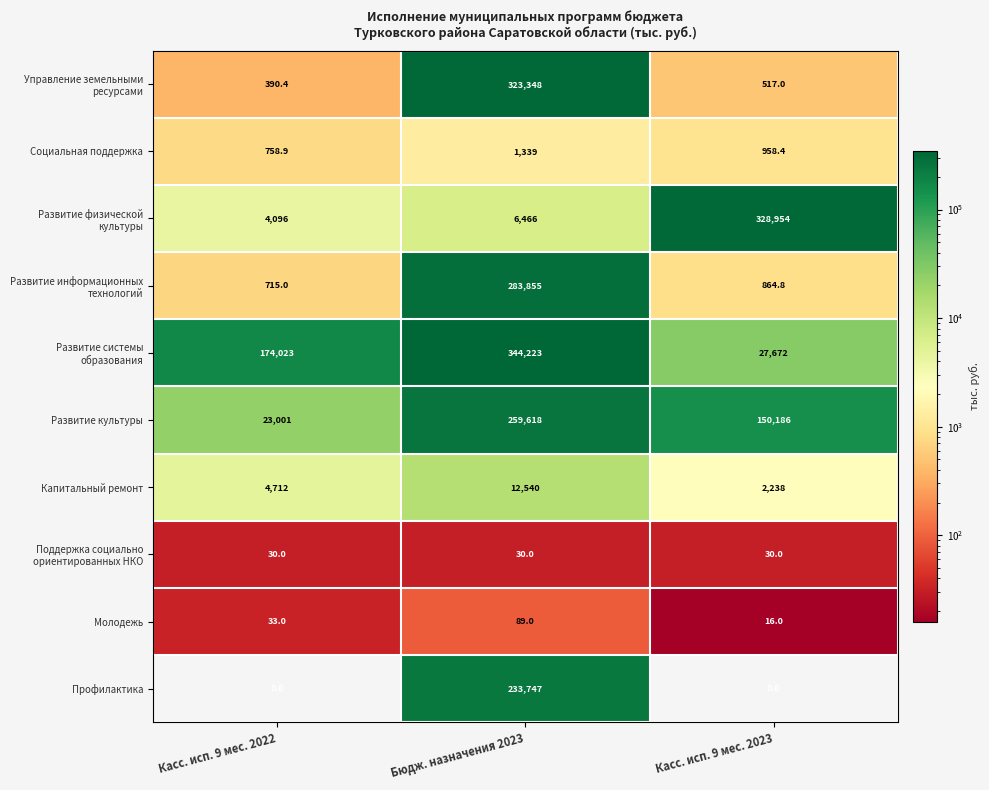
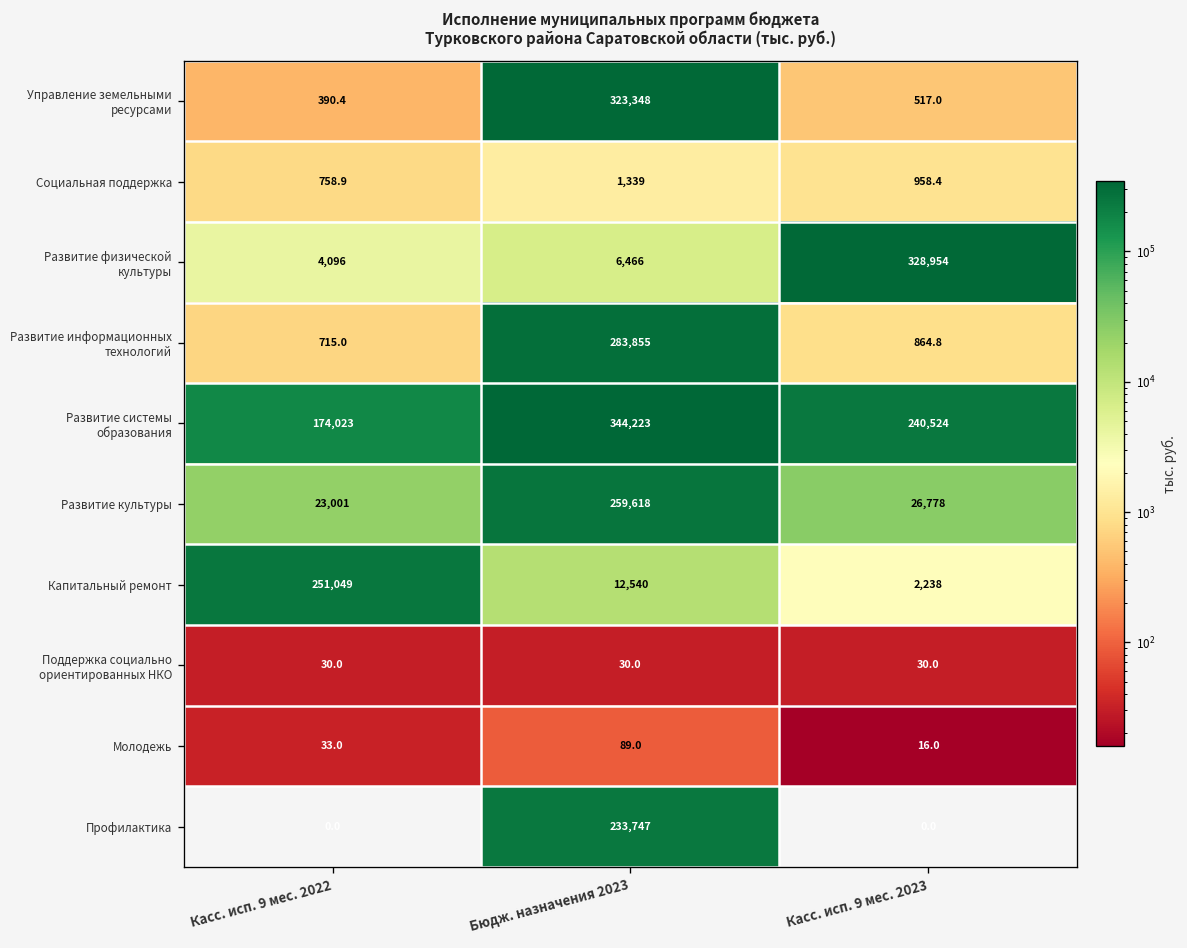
Развитие системы образования, Касс. исп. 9 мес. 2023: 27,672 -> 240,524
Развитие культуры, Касс. исп. 9 мес. 2023: 150,186 -> 26,778
Капитальный ремонт, Касс. исп. 9 мес. 2022: 4,712 -> 251,049
